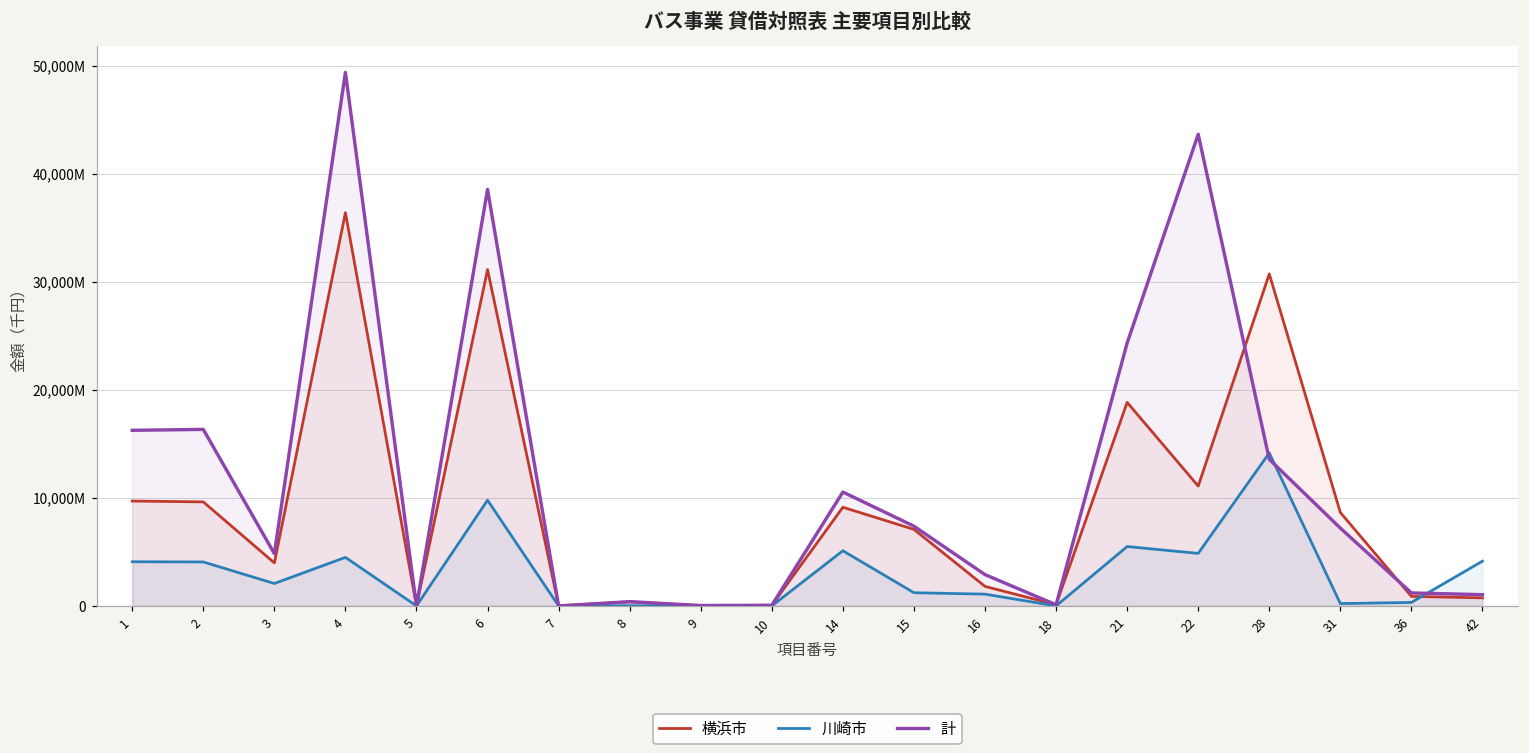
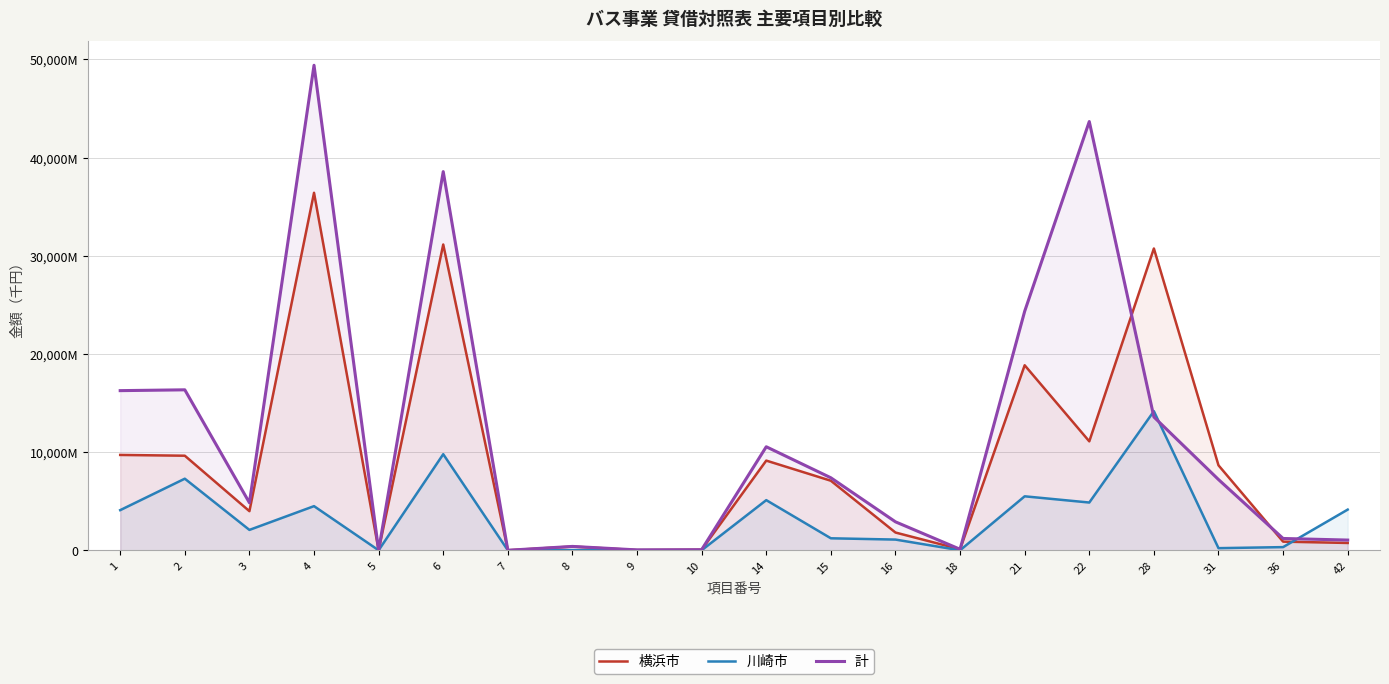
川崎市, 2: 4,000,000,000 -> 7,000,000,000
